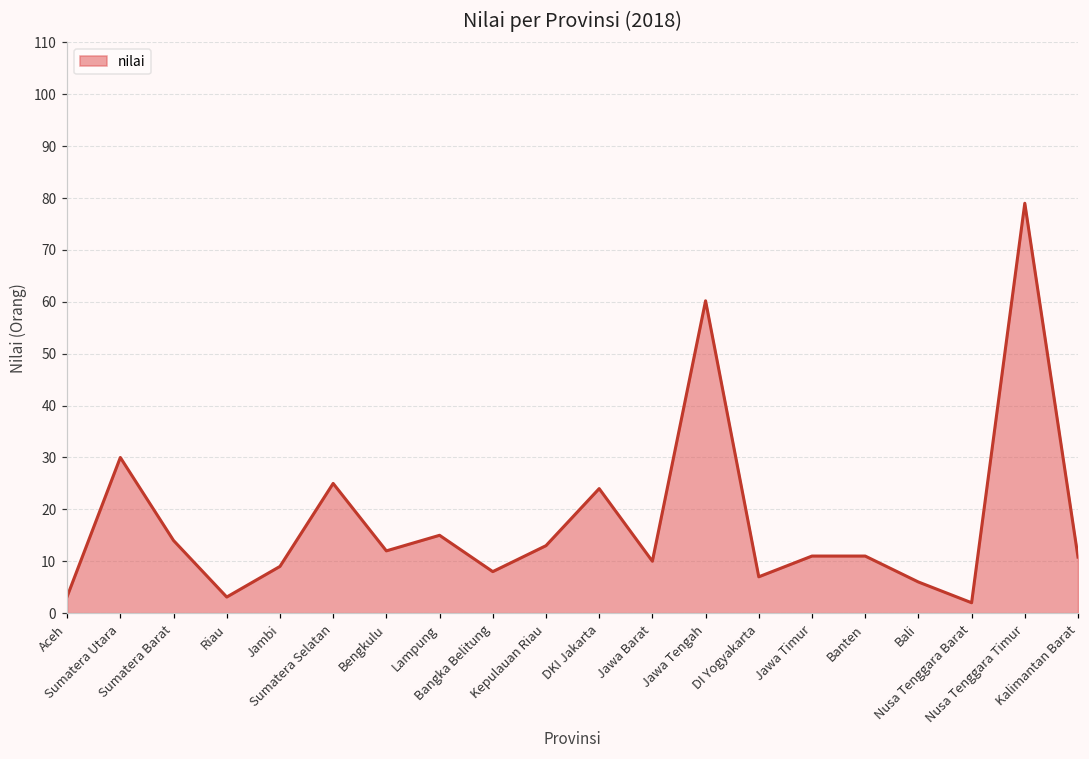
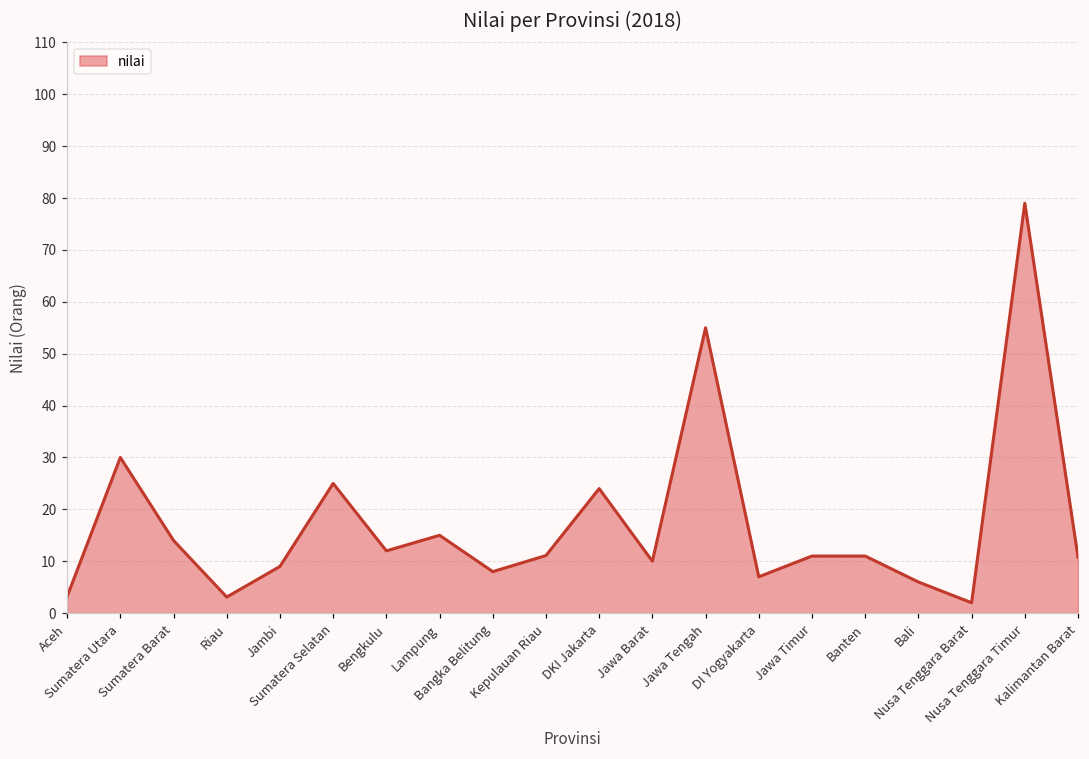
Kepulauan Riau: 13 -> 11
Jawa Tengah: 60 -> 55
